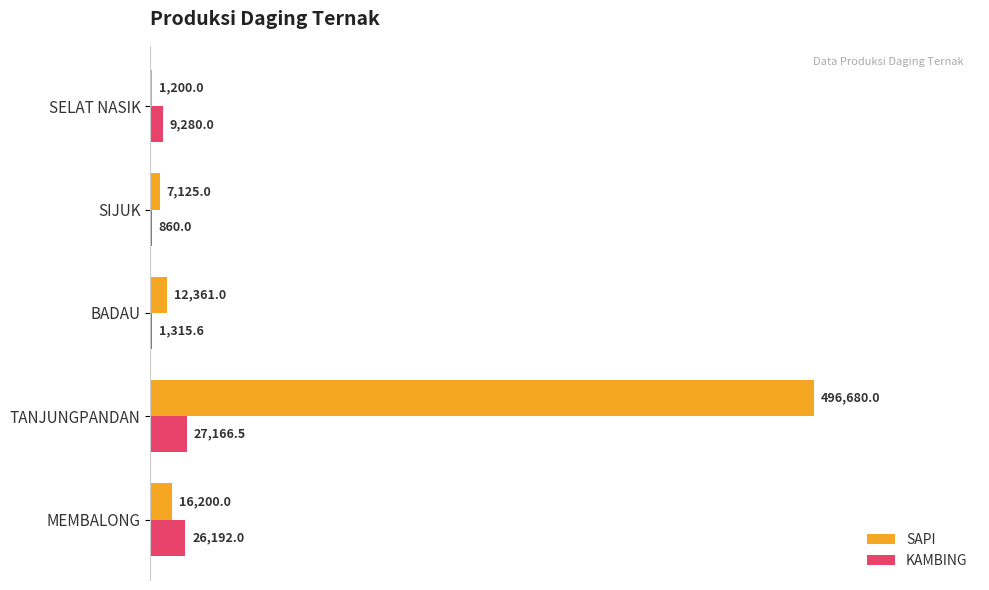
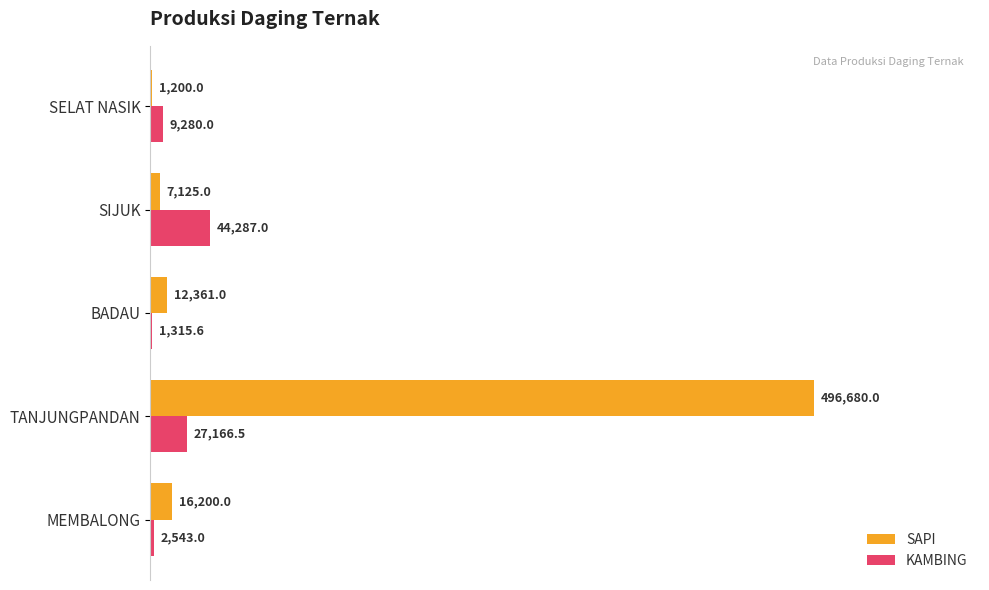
KAMBING, SIJUK: 860.0 -> 44,287.0
KAMBING, MEMBALONG: 26,192.0 -> 2,543.0
